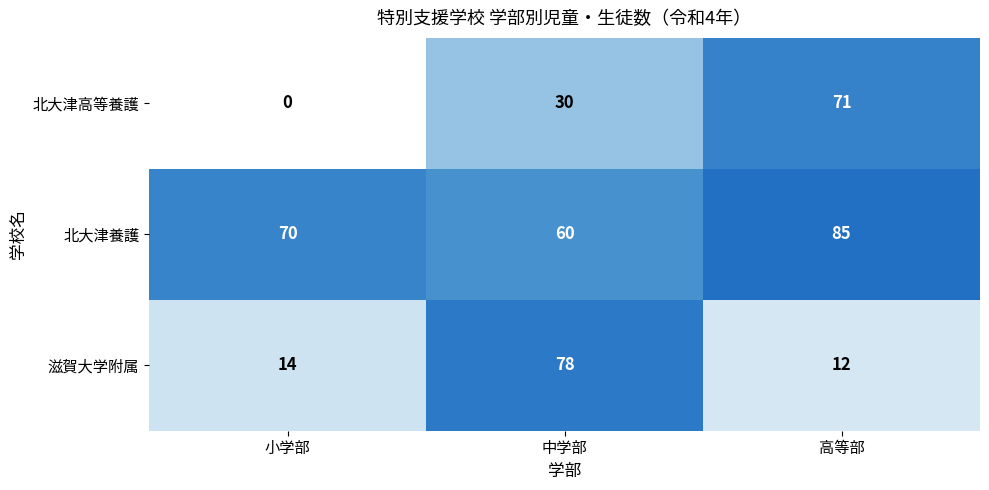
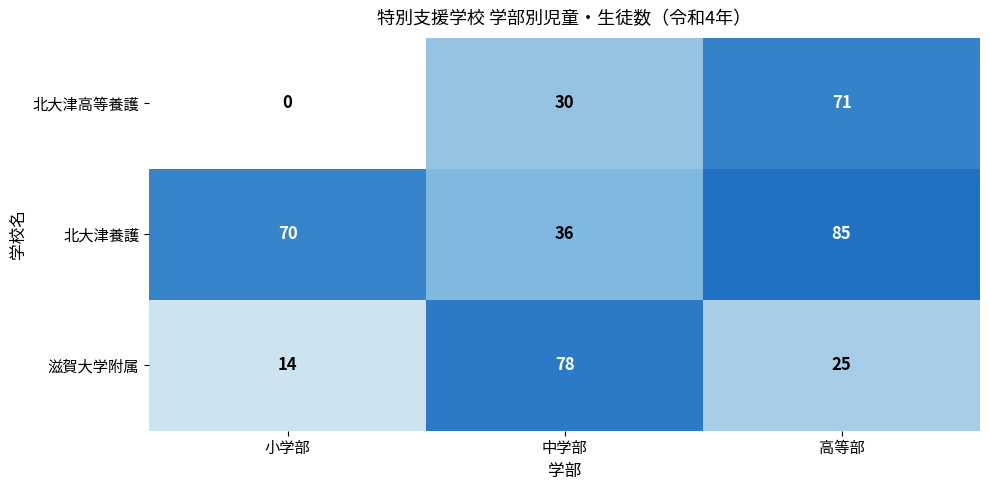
北大津養護, 中学部: 60 -> 36
滋賀大学附属, 高等部: 12 -> 25
